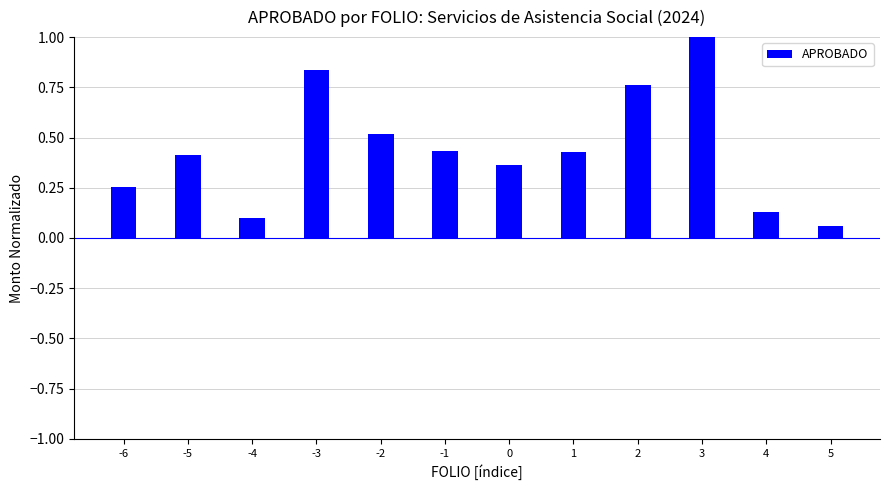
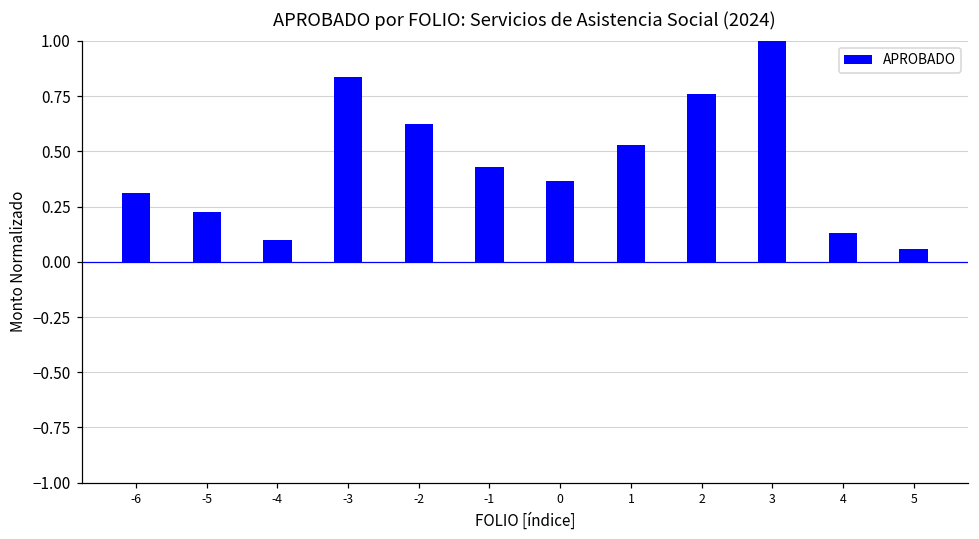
-6: 0.26 -> 0.31
-5: 0.41 -> 0.22
-2: 0.52 -> 0.63
1: 0.43 -> 0.53
